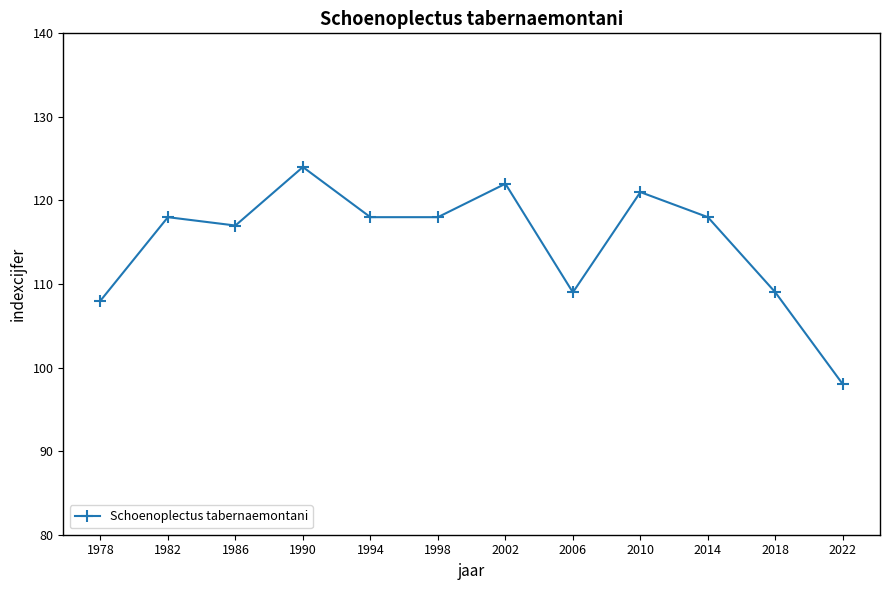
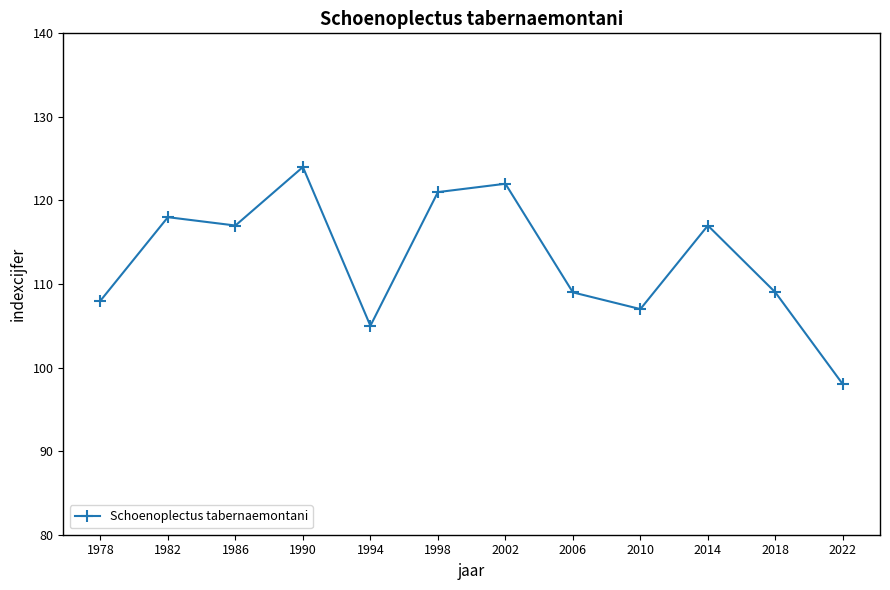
1994: 118 -> 105
1998: 118 -> 121
2010: 121 -> 107
2014: 118 -> 117
